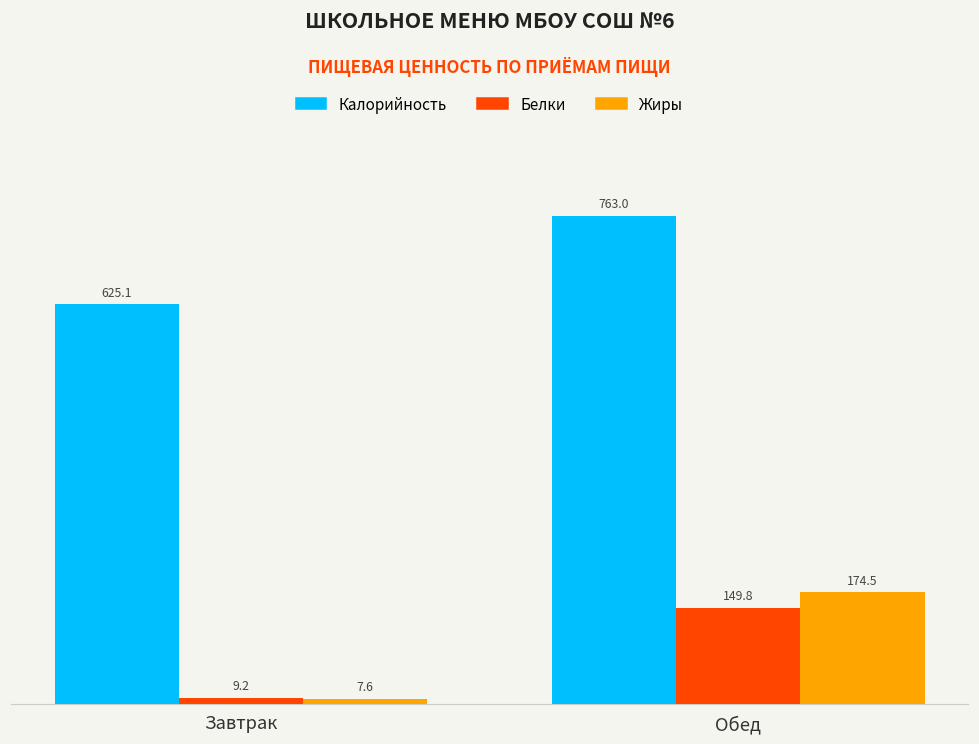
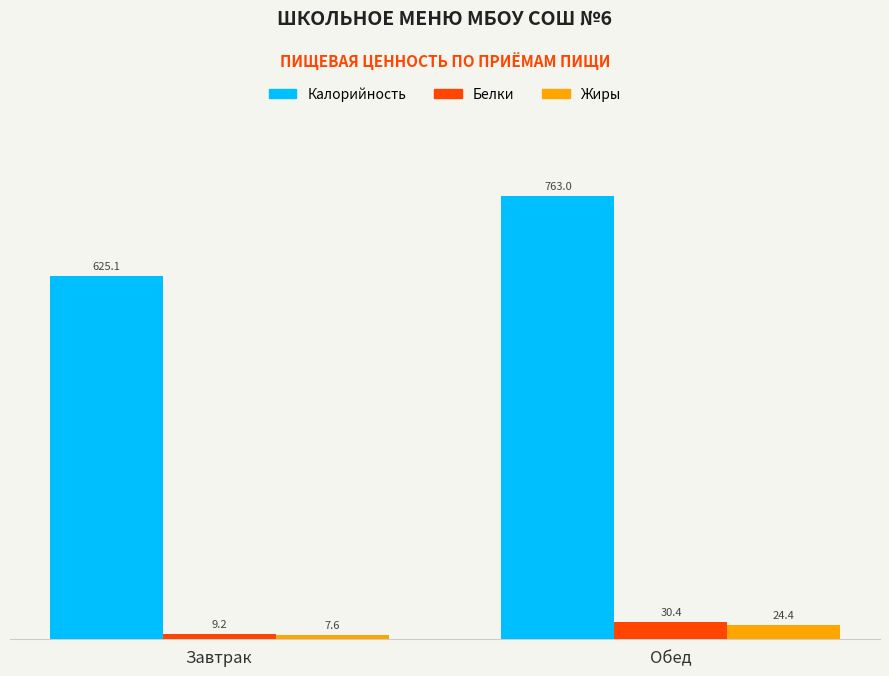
Белки, Обед: 149.8 -> 30.4
Жиры, Обед: 174.5 -> 24.4
